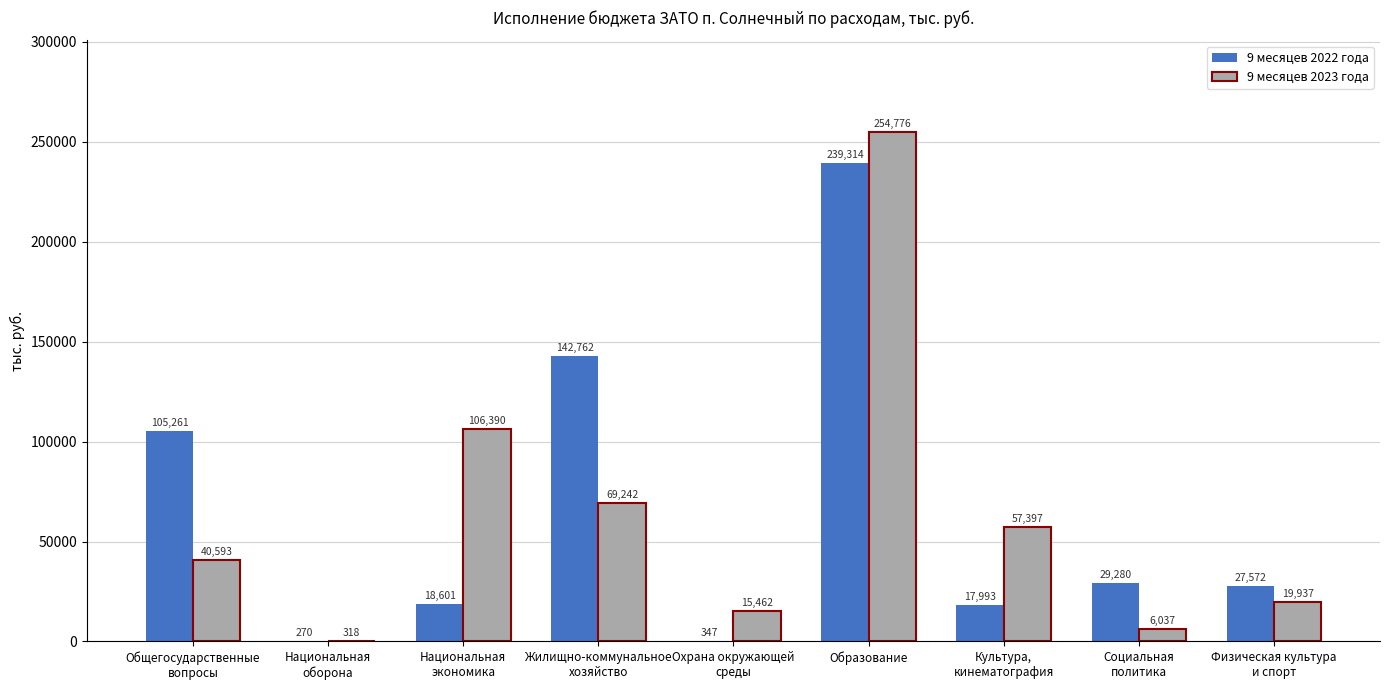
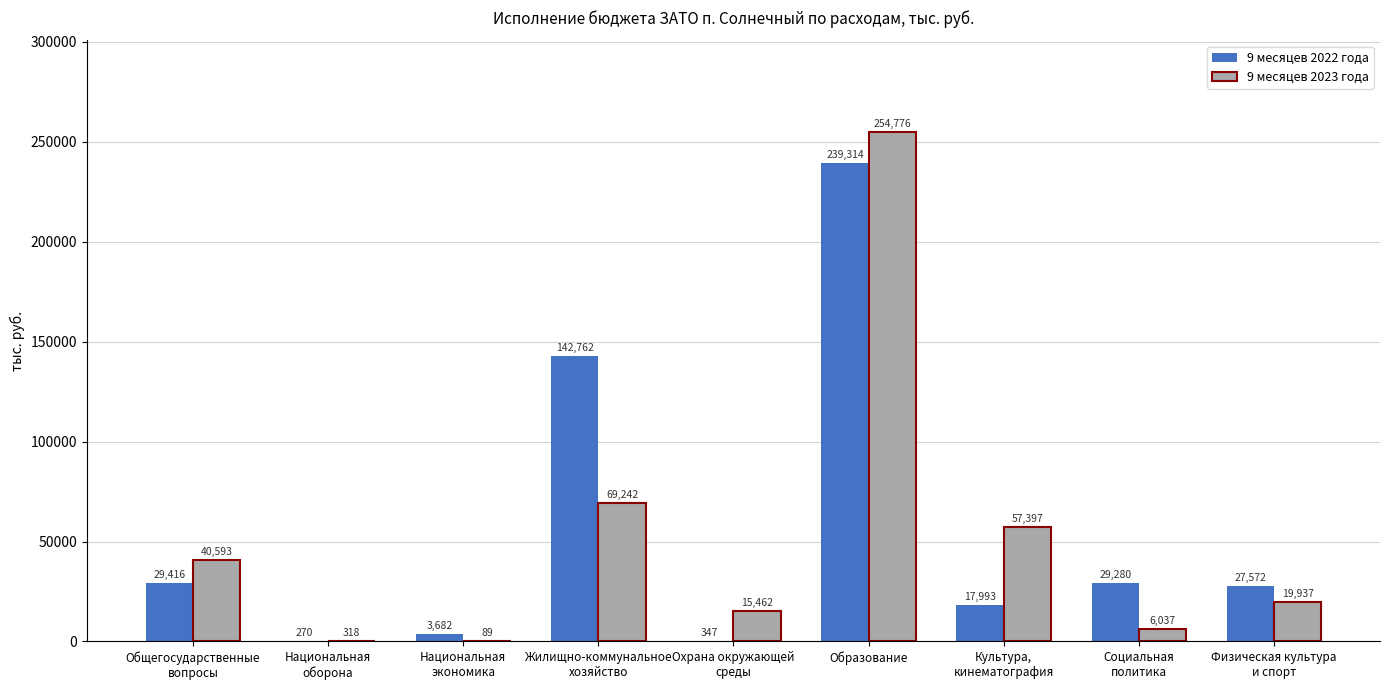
9 месяцев 2022 года, Общегосударственные вопросы: 105,261 -> 29,416
9 месяцев 2022 года, Национальная экономика: 18,601 -> 3,682
9 месяцев 2023 года, Национальная экономика: 106,390 -> 89
